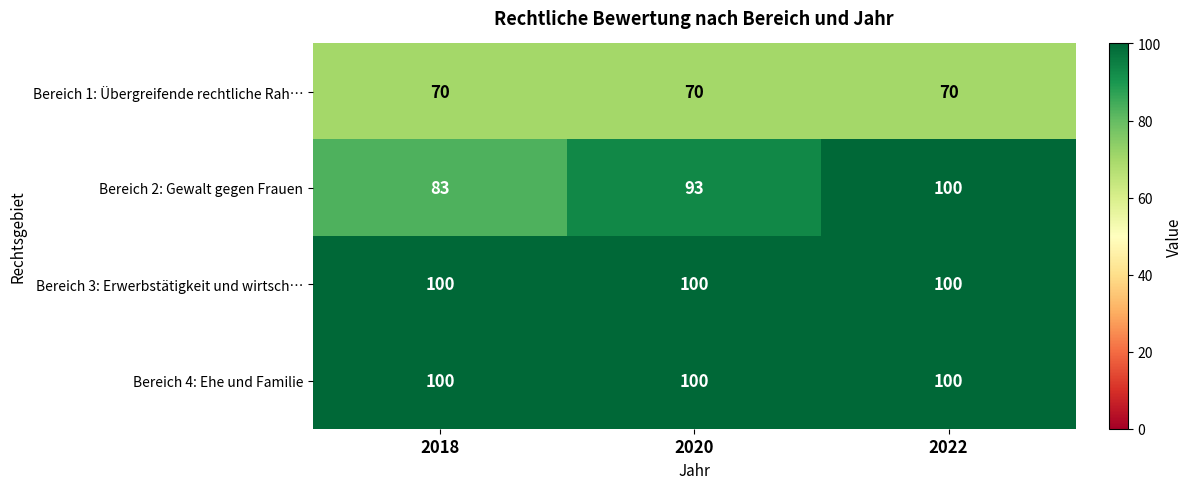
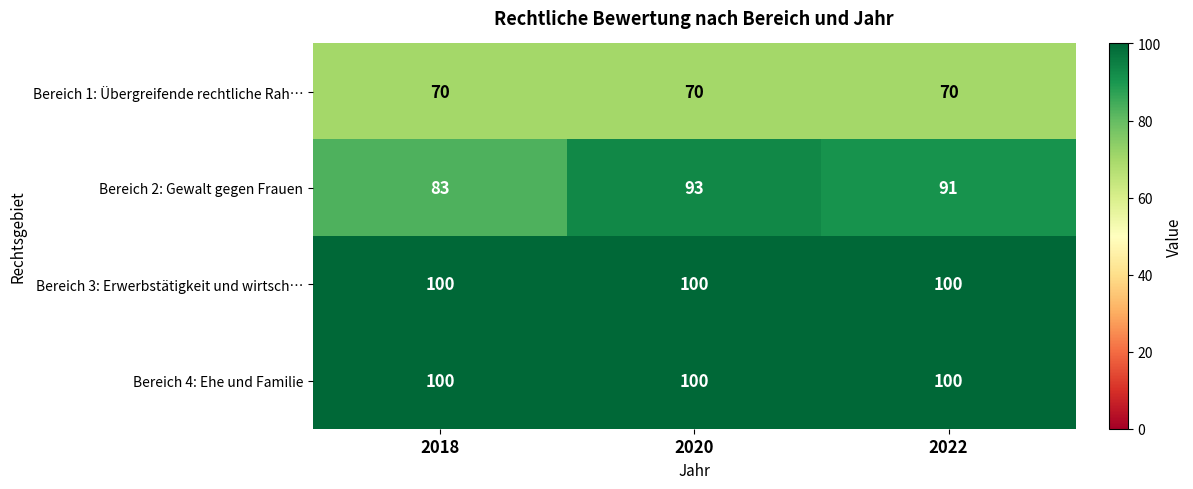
Bereich 2: Gewalt gegen Frauen, 2022: 100 -> 91
